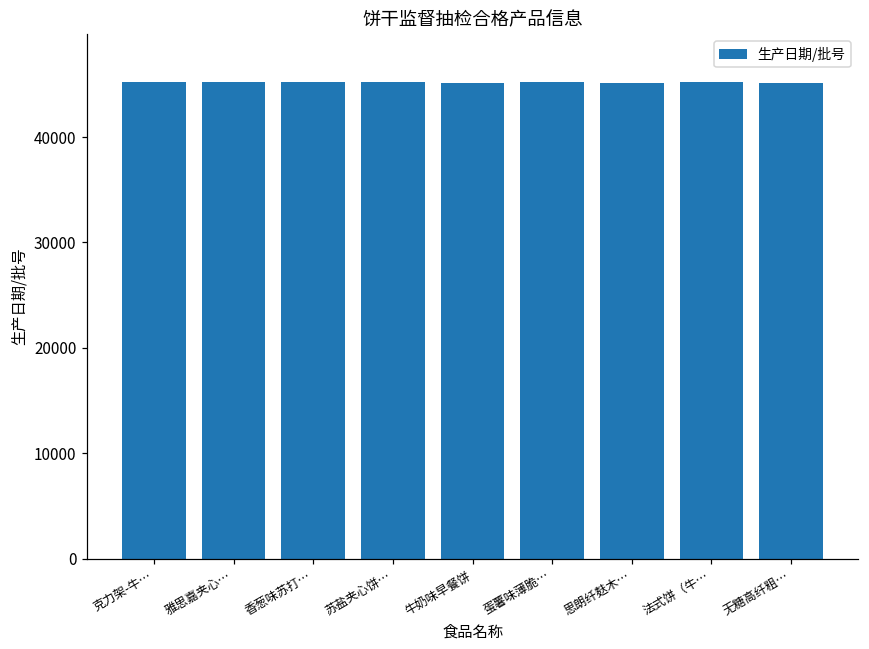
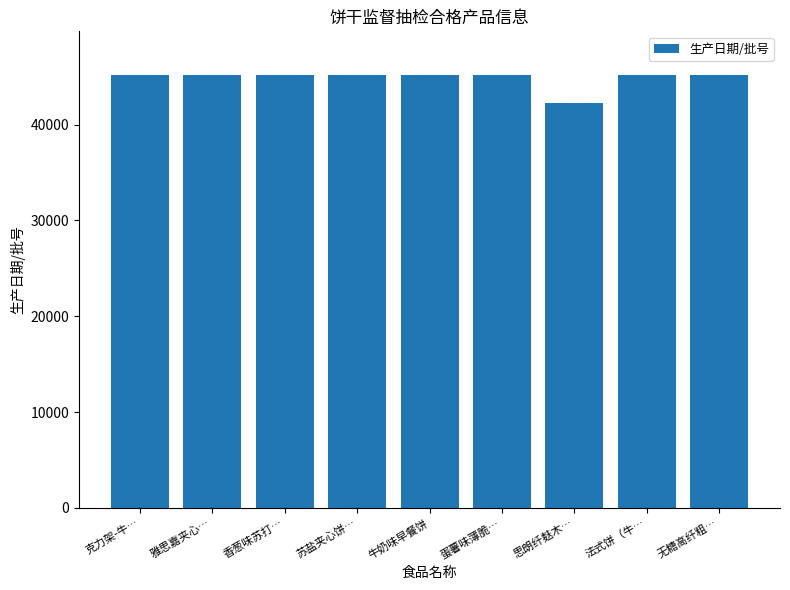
思朗纤麸木…: 45000 -> 42000
